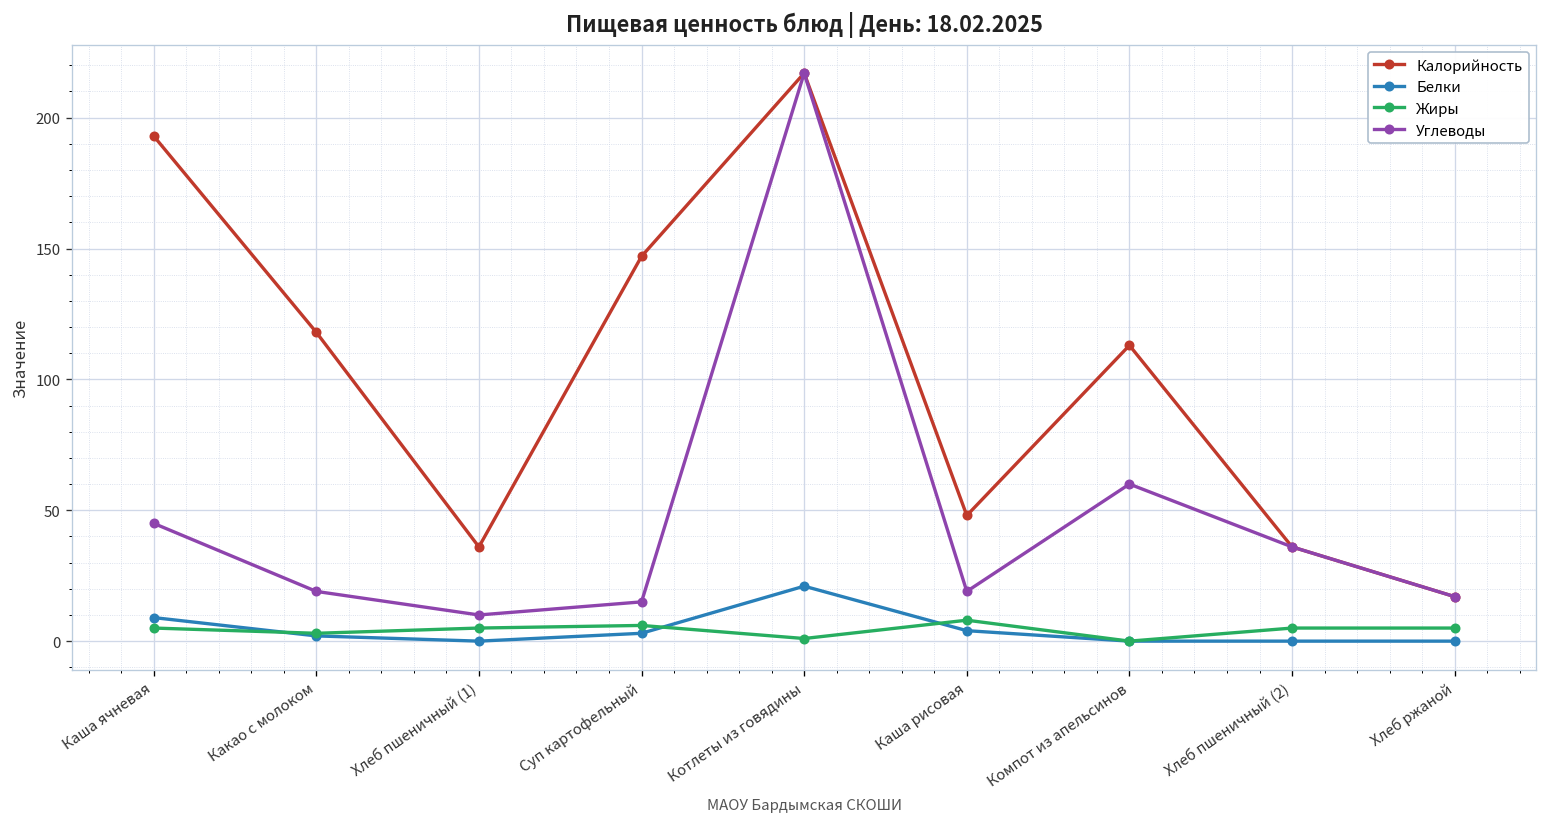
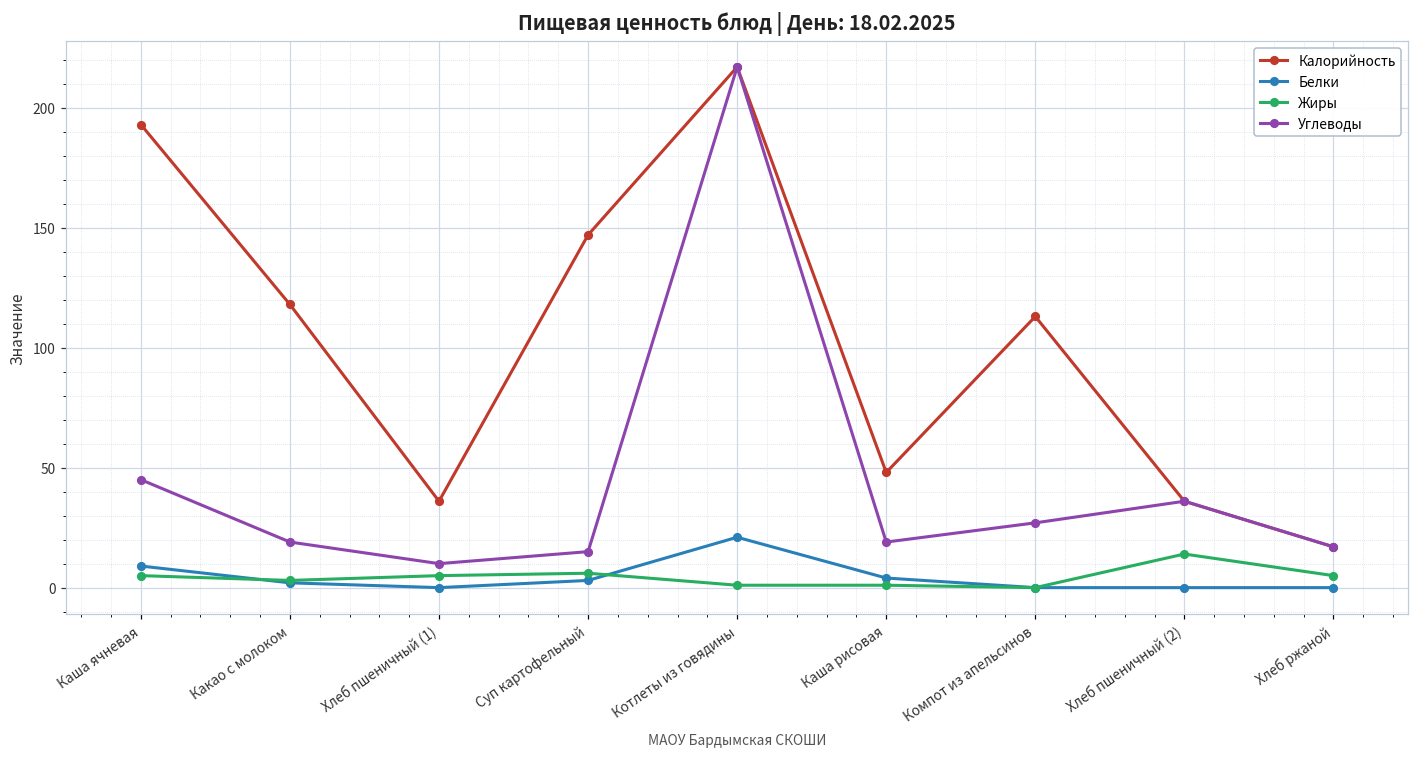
Жиры, Каша рисовая: 8 -> 1
Углеводы, Компот из апельсинов: 60 -> 27
Жиры, Хлеб пшеничный (2): 5 -> 14
